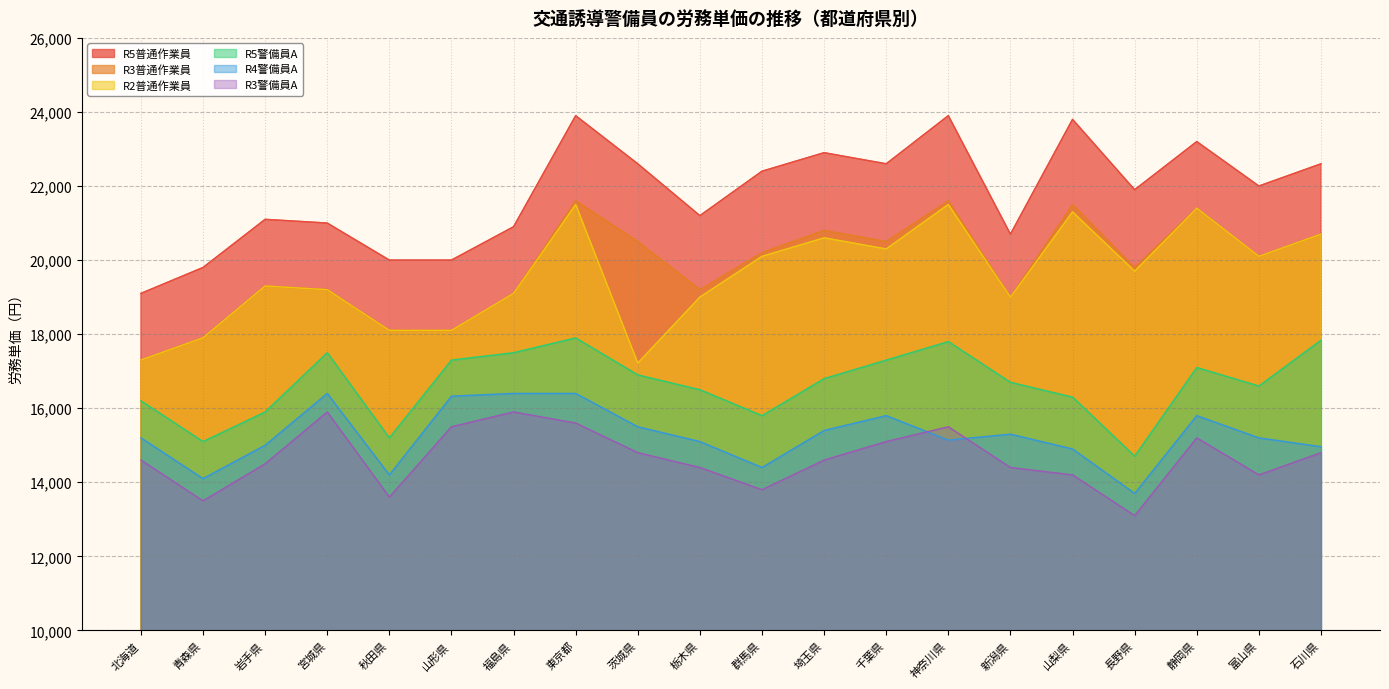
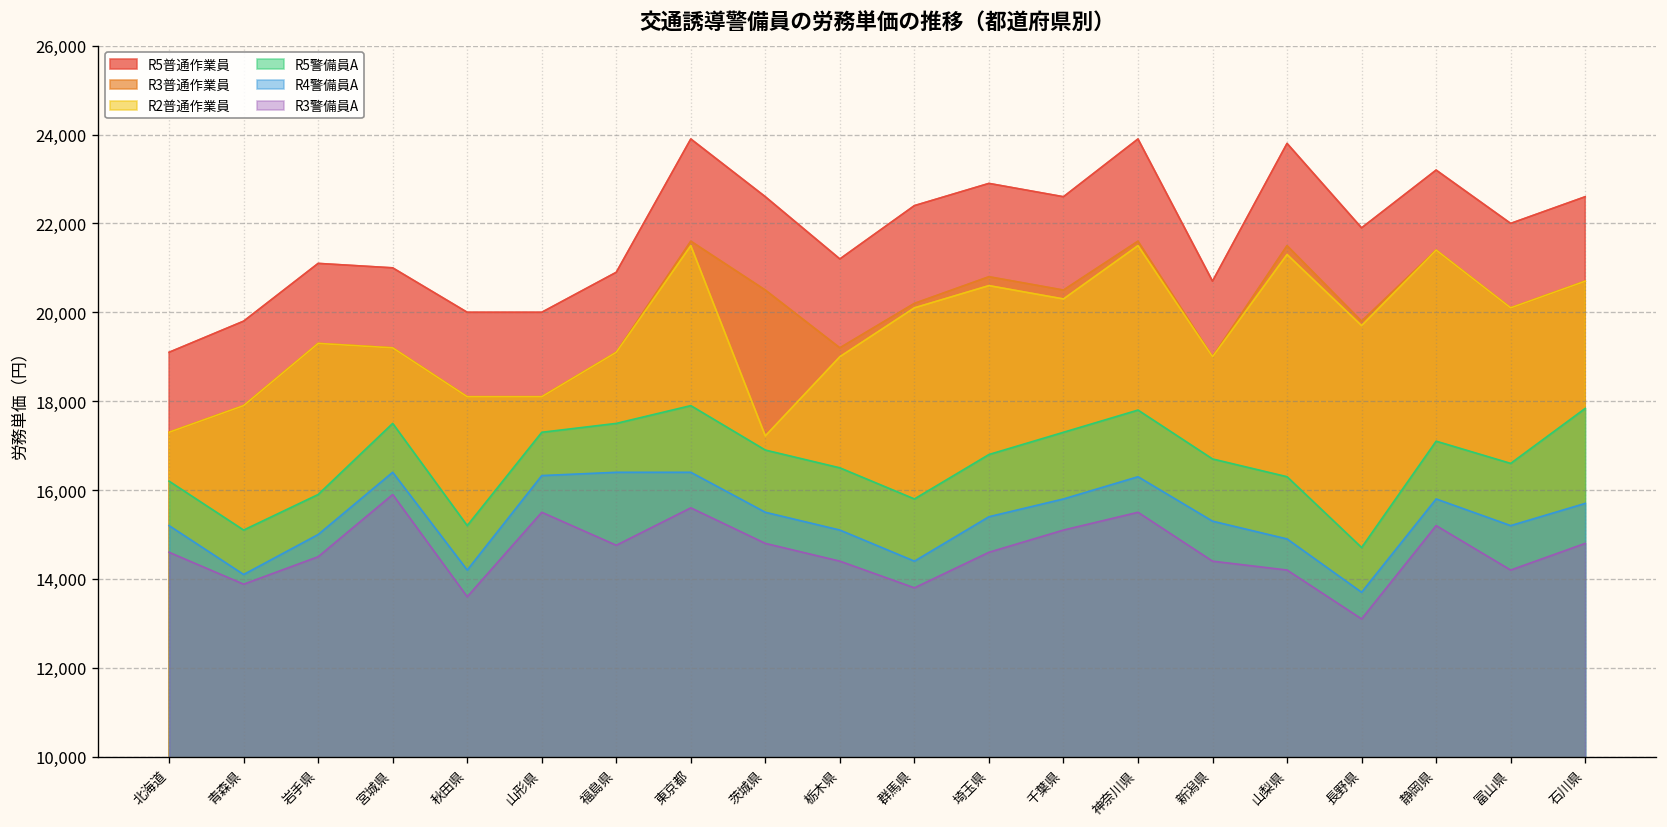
R3警備員A, 青森県: 13,500 -> 13,900
R3警備員A, 福島県: 15,900 -> 14,800
R4警備員A, 神奈川県: 15,100 -> 16,300
R4警備員A, 石川県: 15,000 -> 15,700
